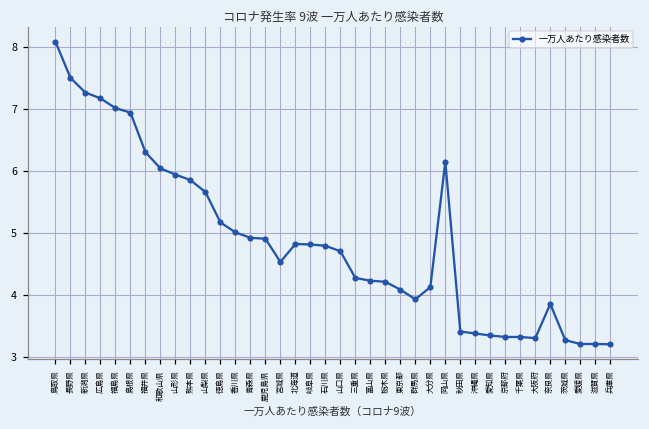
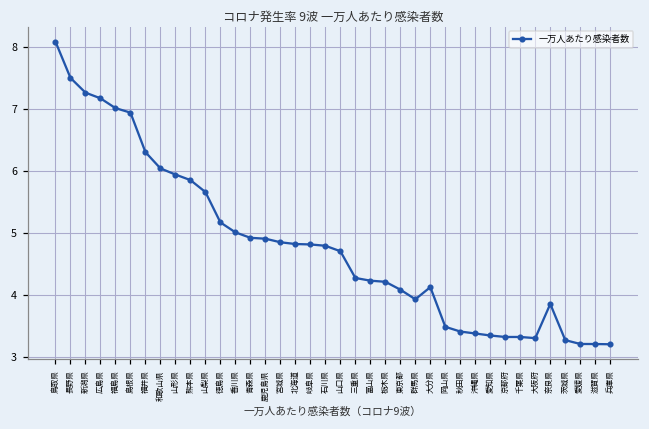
宮城県: 4.5 -> 4.9
岡山県: 6.2 -> 3.5
